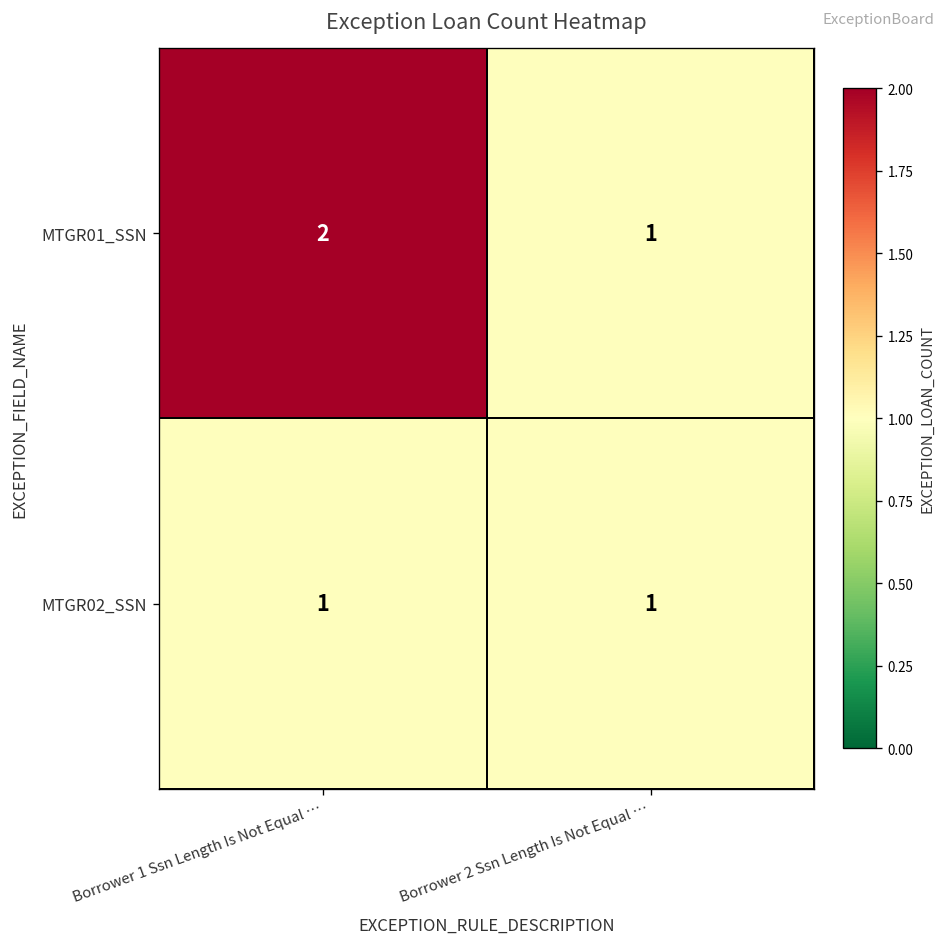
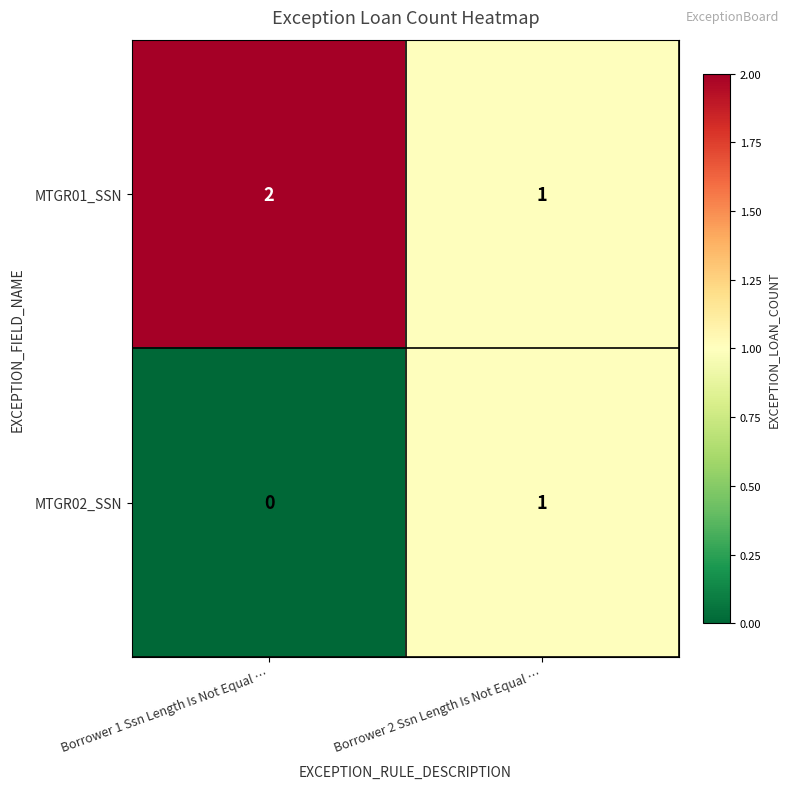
MTGR02_SSN, Borrower 1 Ssn Length Is Not Equal …: 1 -> 0
